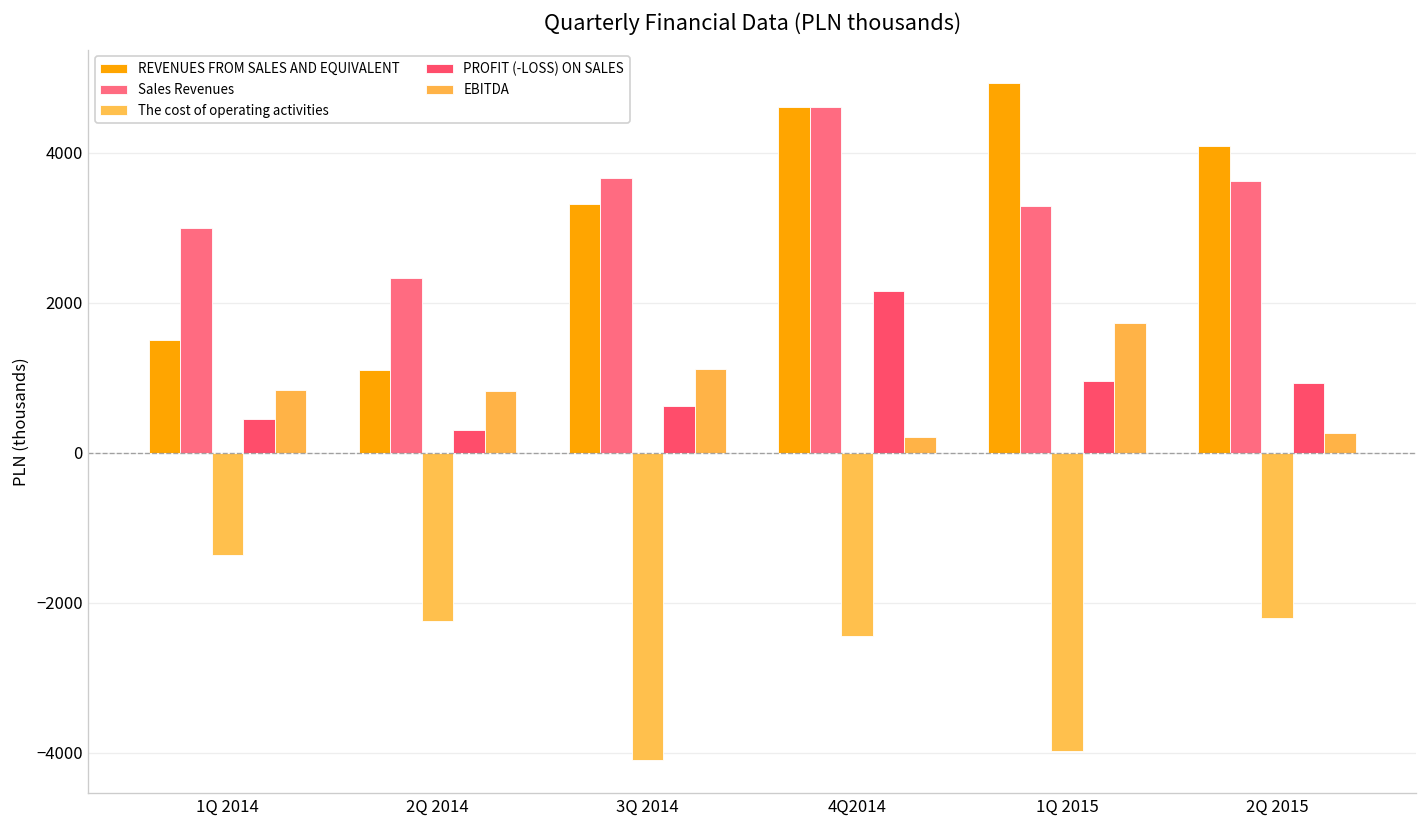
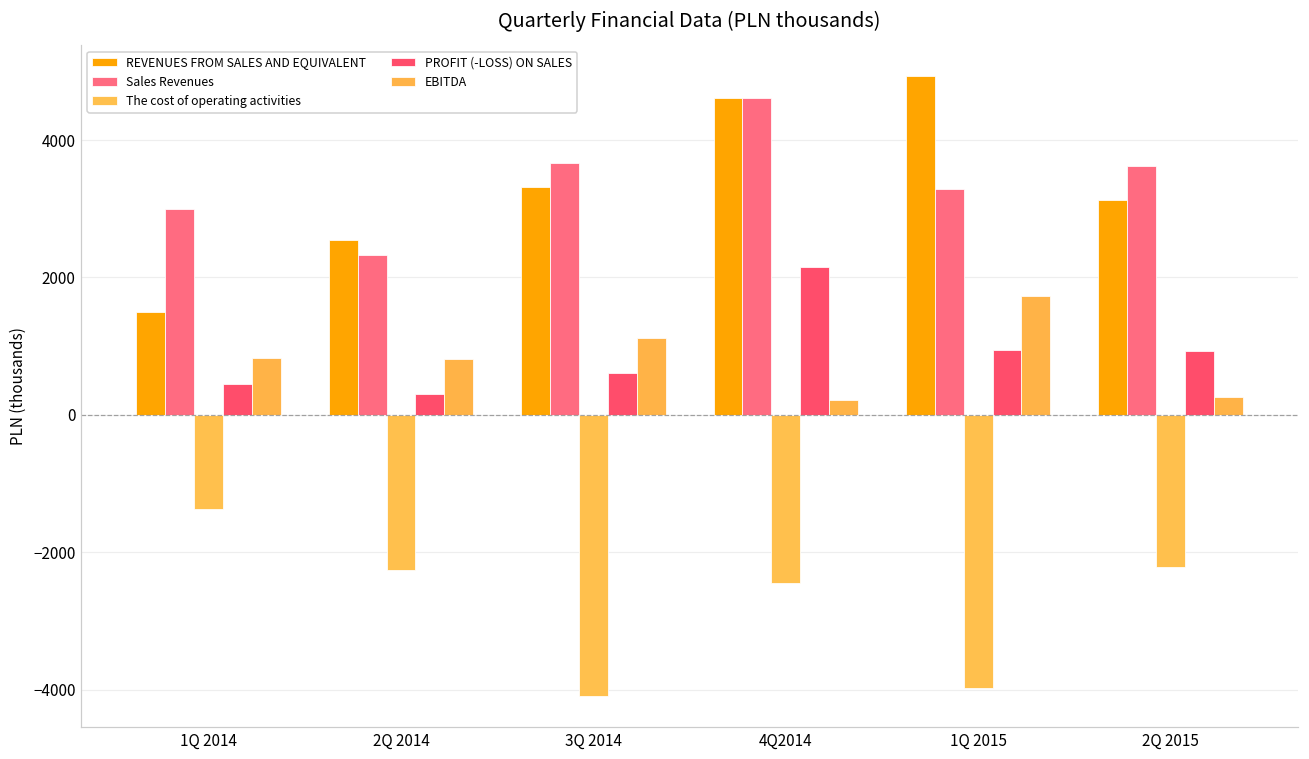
REVENUES FROM SALES AND EQUIVALENT, 2Q 2014: 1100 -> 2600
REVENUES FROM SALES AND EQUIVALENT, 2Q 2015: 4100 -> 3100
